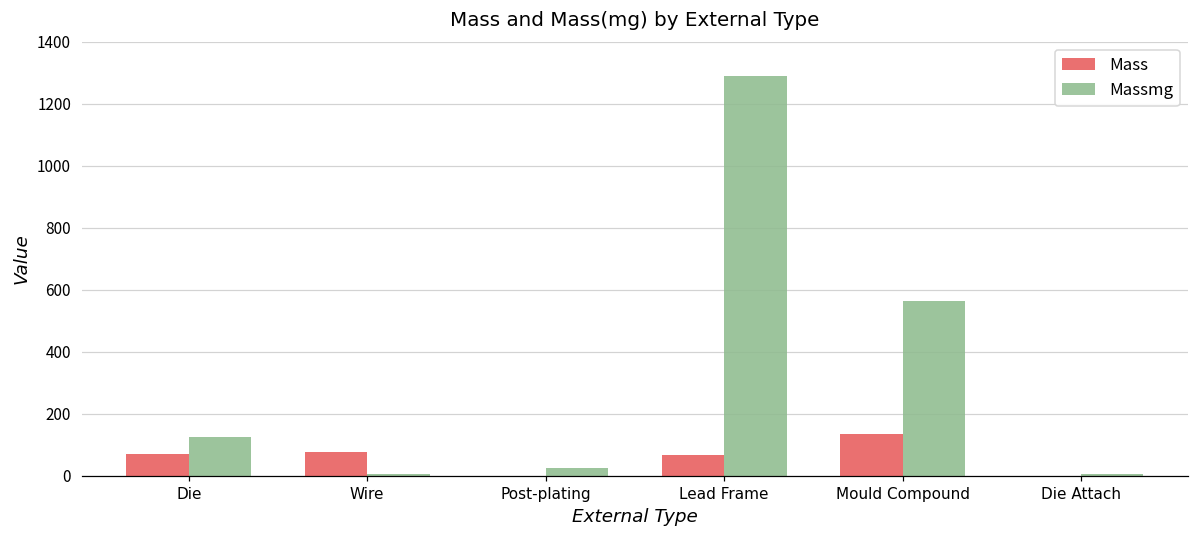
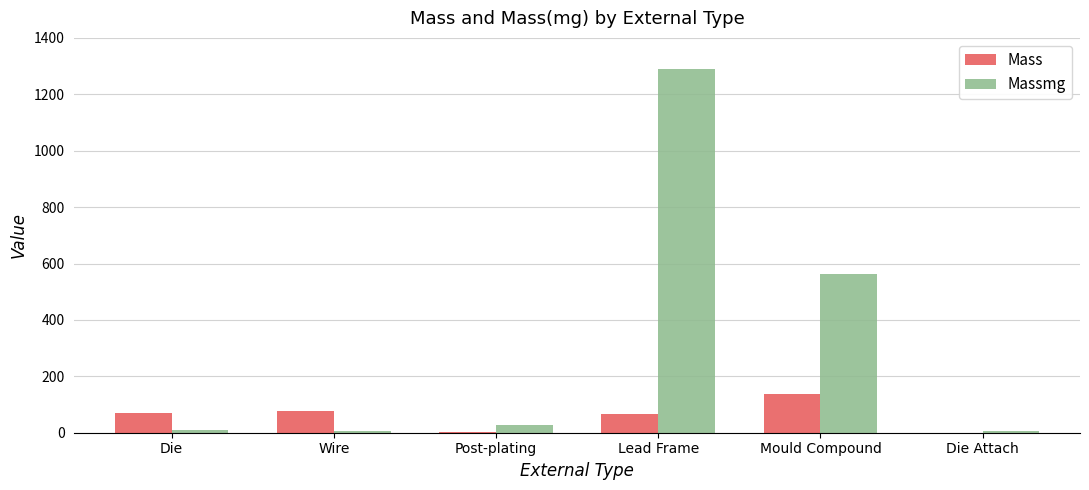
Massmg, Die: 130 -> 10
